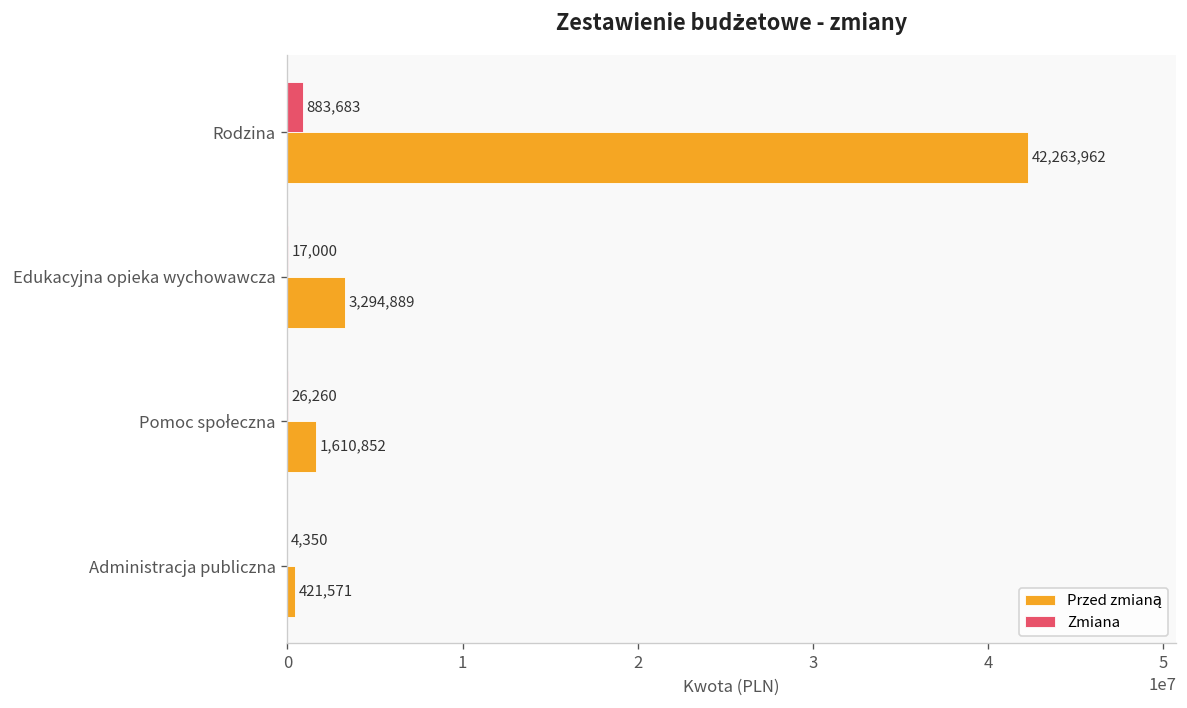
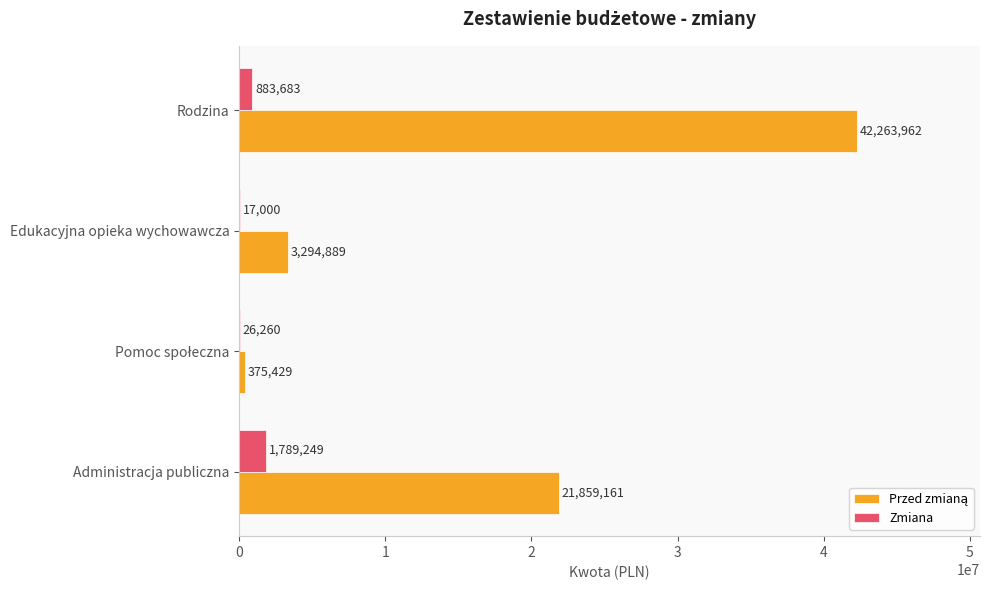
Przed zmianą, Pomoc społeczna: 1,610,852 -> 375,429
Zmiana, Administracja publiczna: 4,350 -> 1,789,249
Przed zmianą, Administracja publiczna: 421,571 -> 21,859,161
